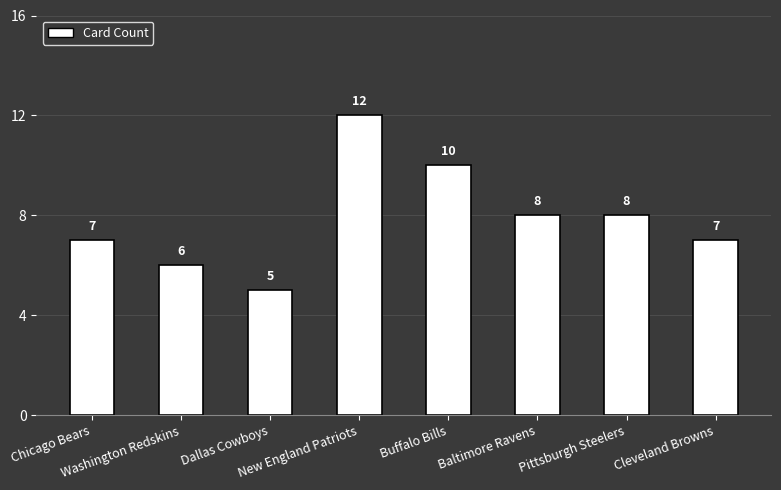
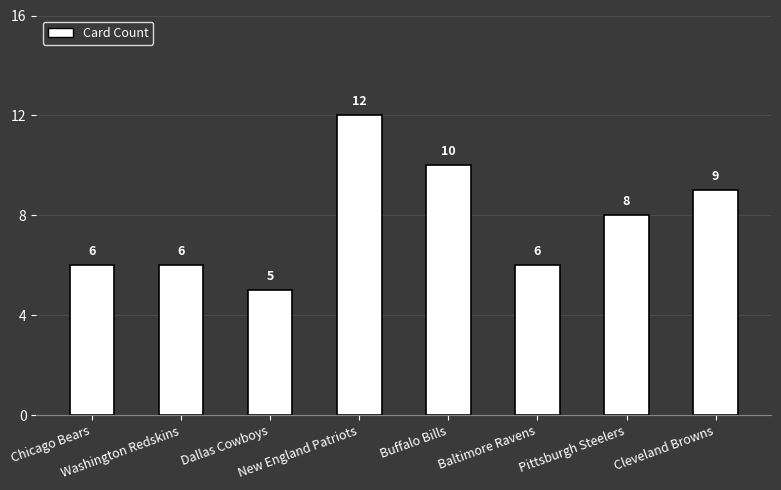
Chicago Bears: 7 -> 6
Baltimore Ravens: 8 -> 6
Cleveland Browns: 7 -> 9
